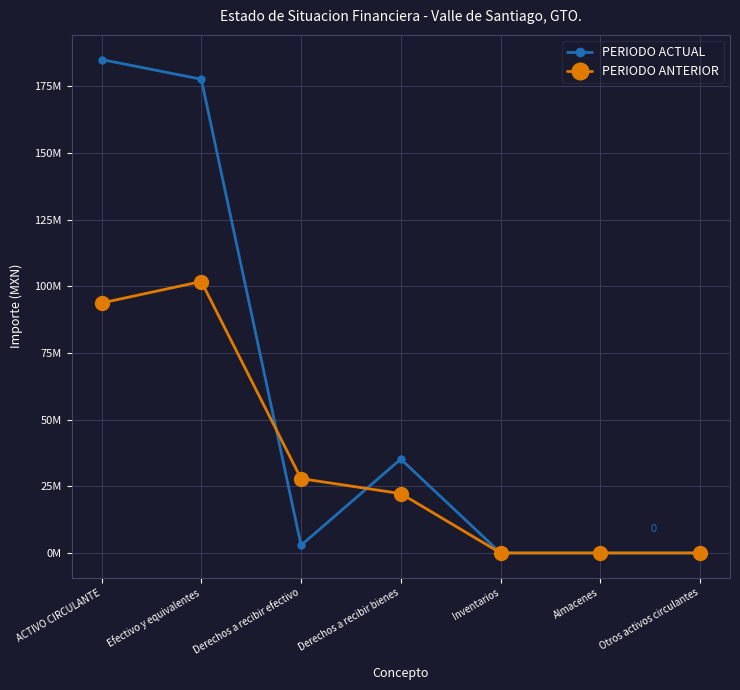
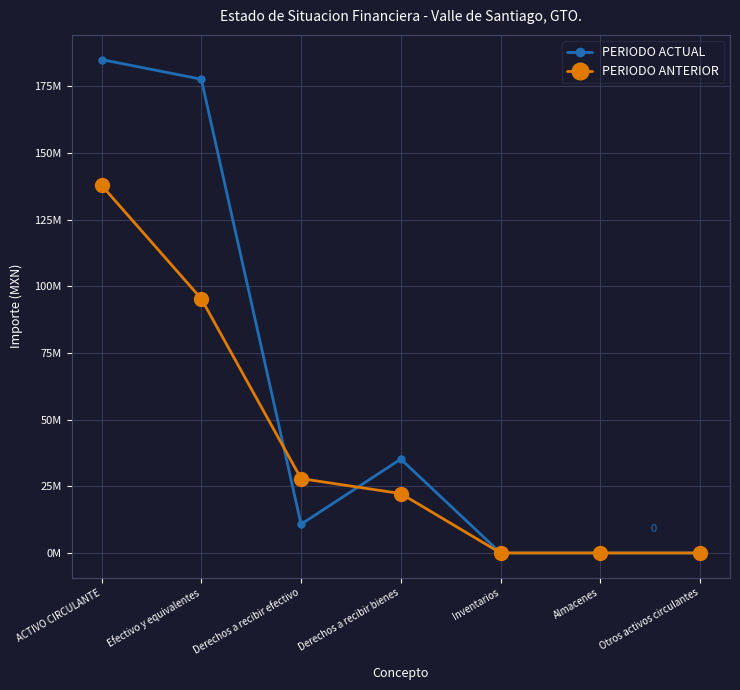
PERIODO ANTERIOR, ACTIVO CIRCULANTE: 94000000 -> 138000000
PERIODO ANTERIOR, Efectivo y equivalentes: 102000000 -> 95000000
PERIODO ACTUAL, Derechos a recibir efectivo: 3000000 -> 11000000
